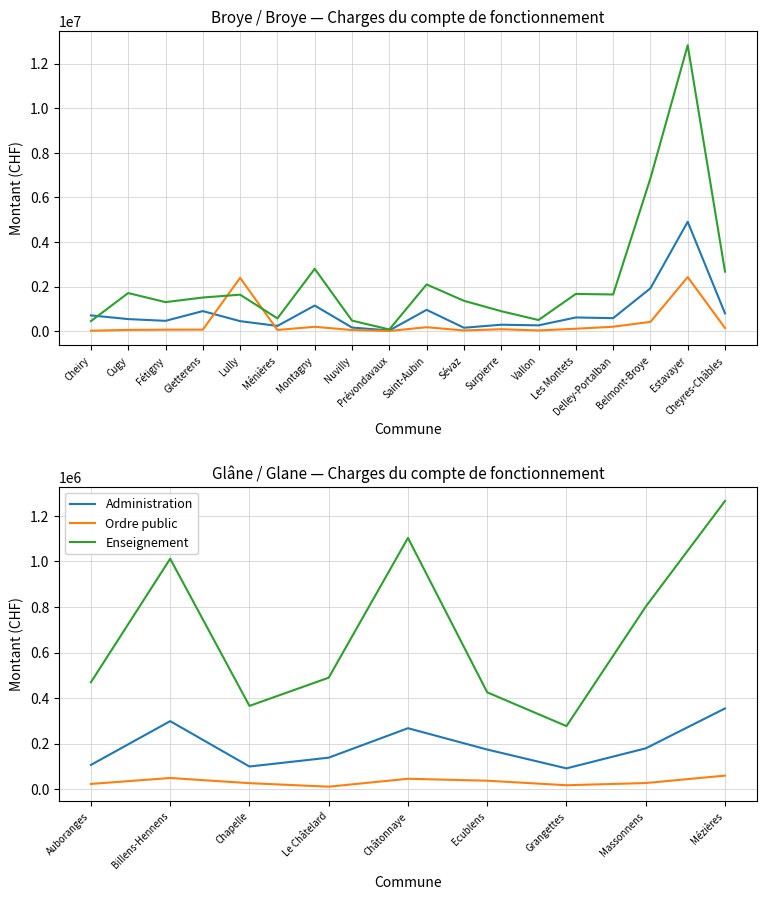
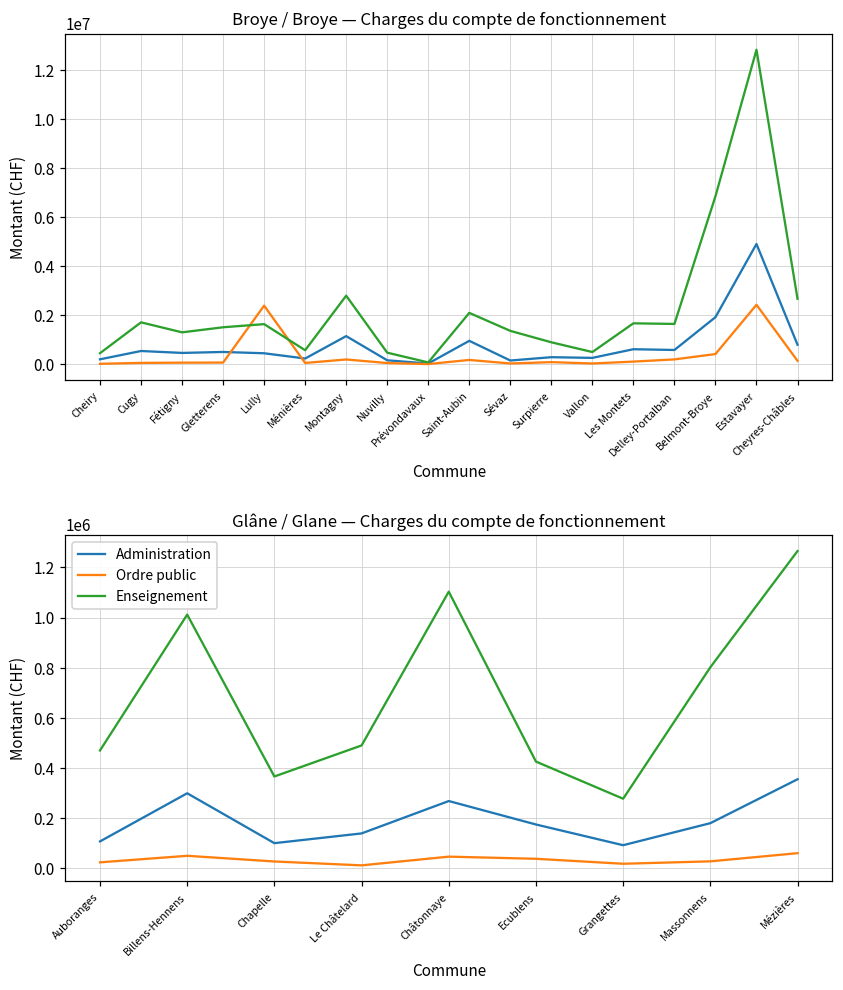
Broye / Broye — Charges du compte de fonctionnement, Administration, Cheiry: 700000 -> 200000
Broye / Broye — Charges du compte de fonctionnement, Administration, Gletterens: 900000 -> 500000
